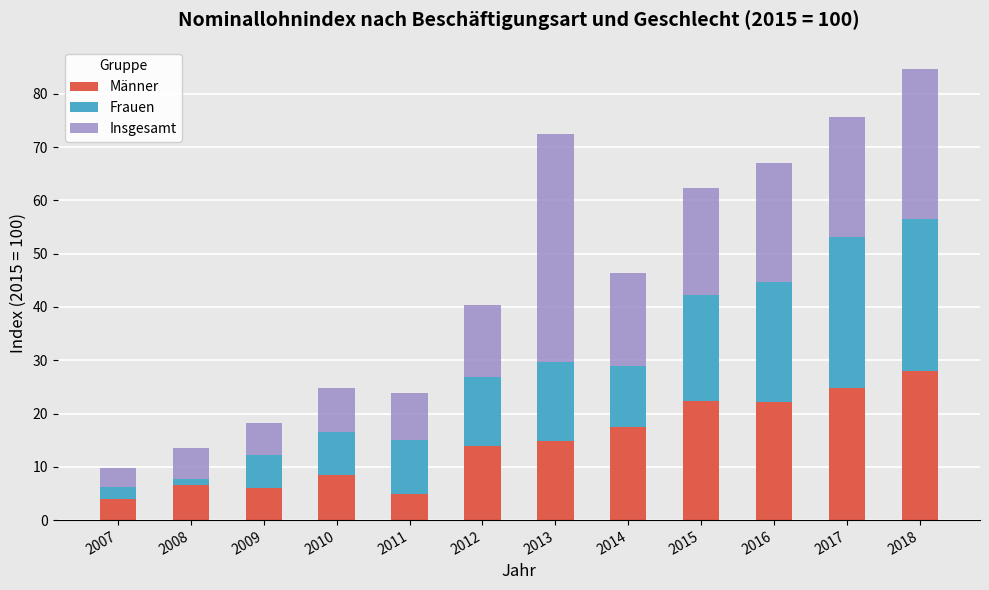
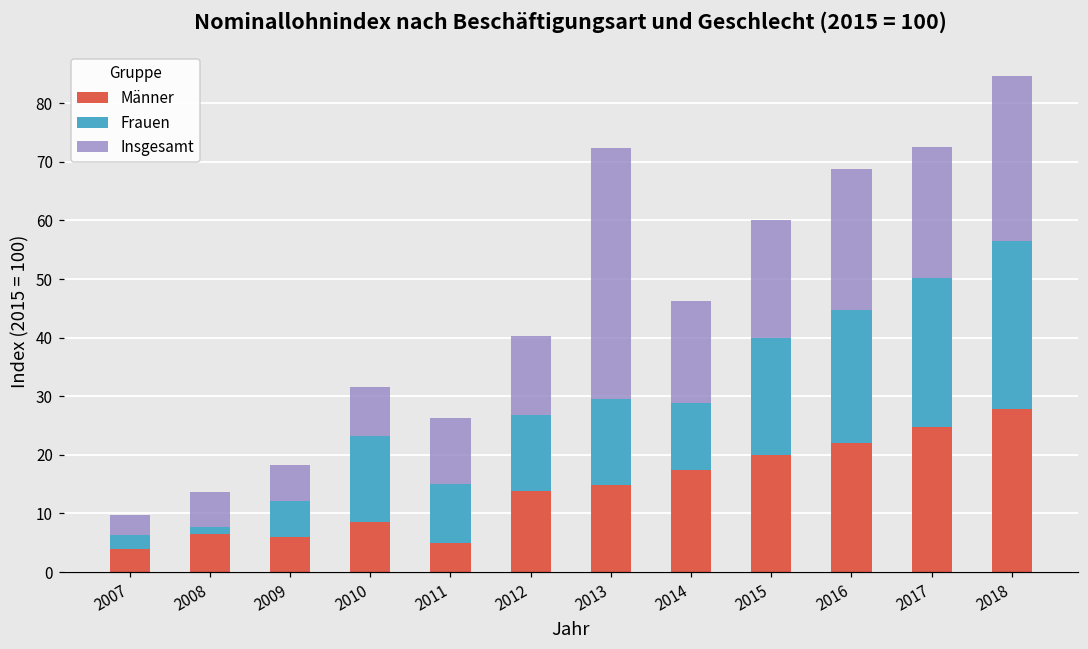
Frauen, 2010: 8 -> 15
Insgesamt, 2011: 9 -> 11
Männer, 2015: 22 -> 20
Insgesamt, 2016: 22 -> 24
Frauen, 2017: 28 -> 25
